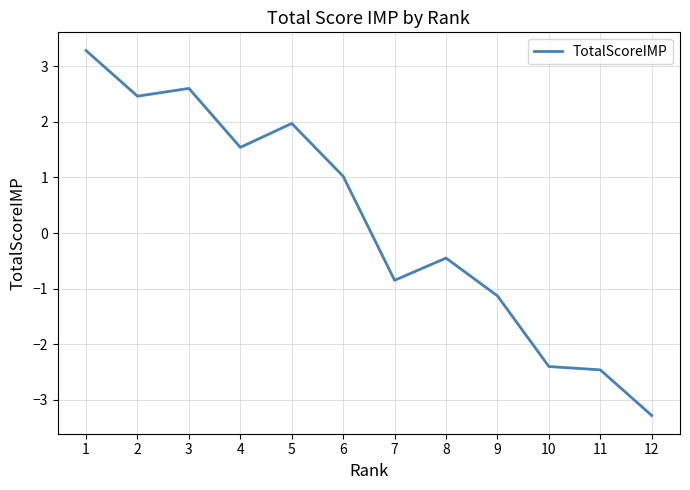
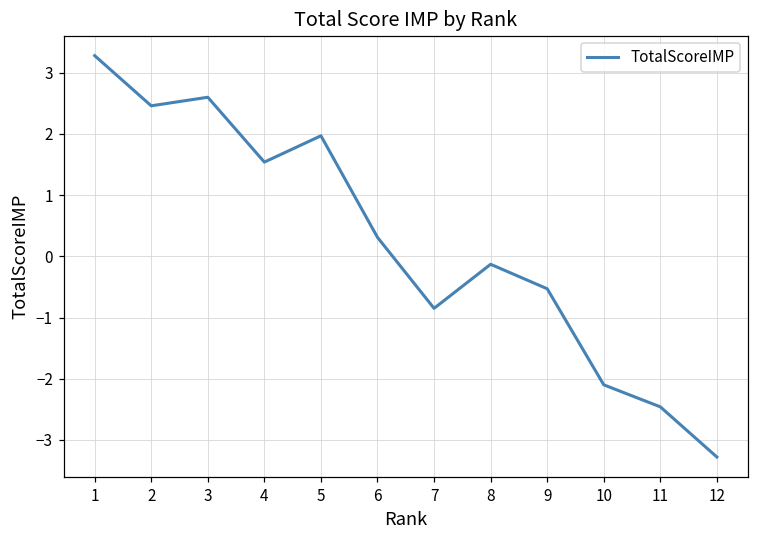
6: 1.0 -> 0.3
8: -0.5 -> -0.1
9: -1.1 -> -0.5
10: -2.4 -> -2.1
